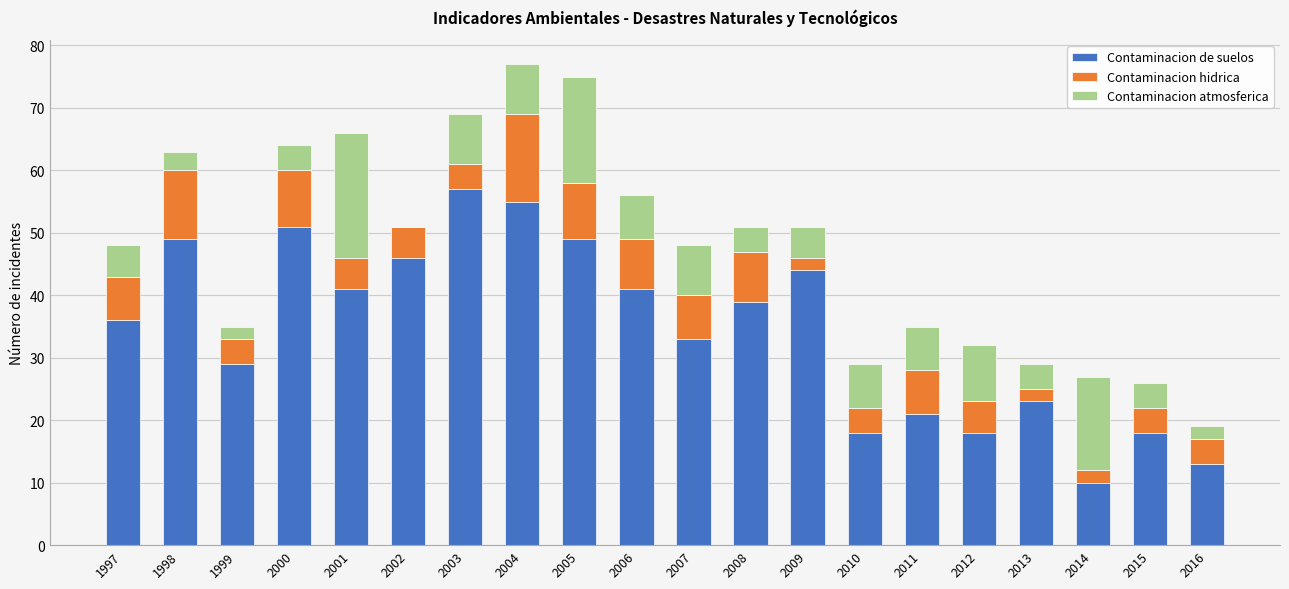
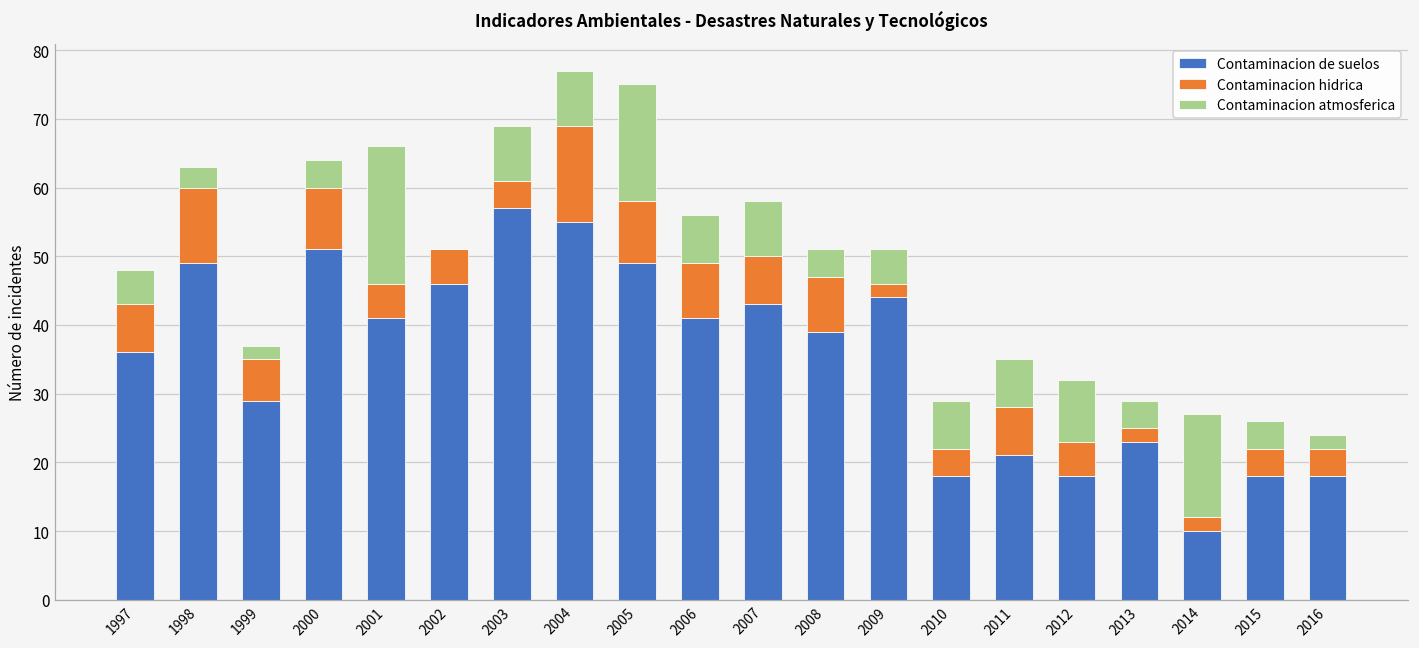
Contaminacion hidrica, 1999: 4 -> 6
Contaminacion de suelos, 2007: 33 -> 43
Contaminacion de suelos, 2016: 13 -> 18
